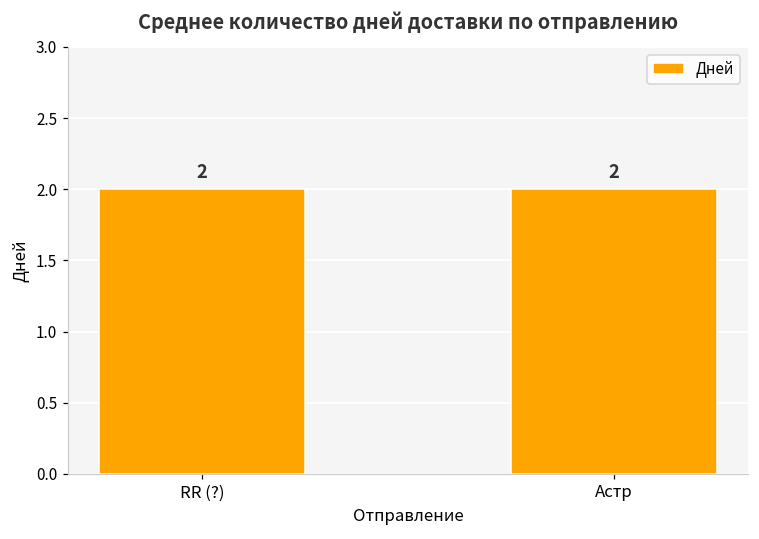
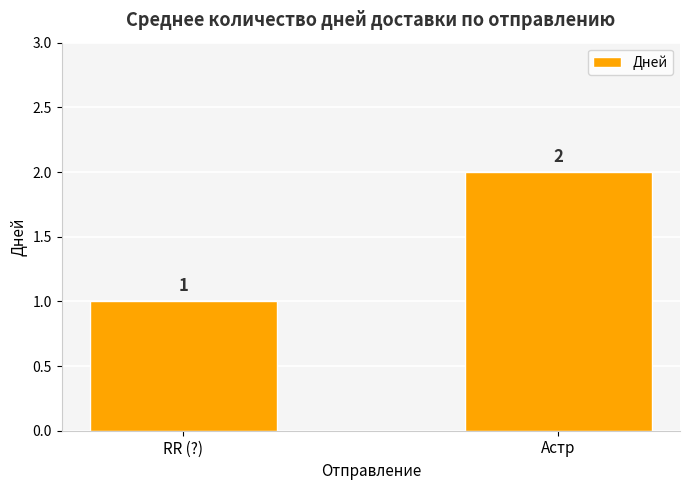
RR (?): 2 -> 1
